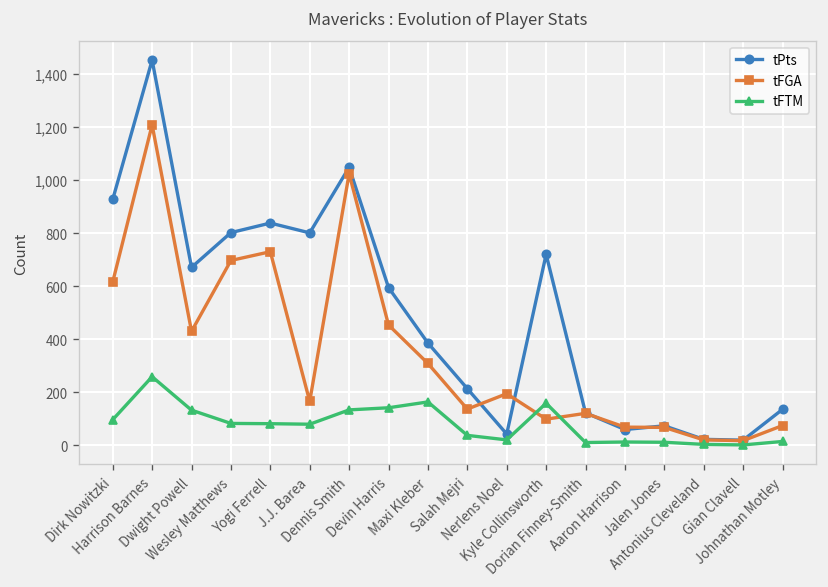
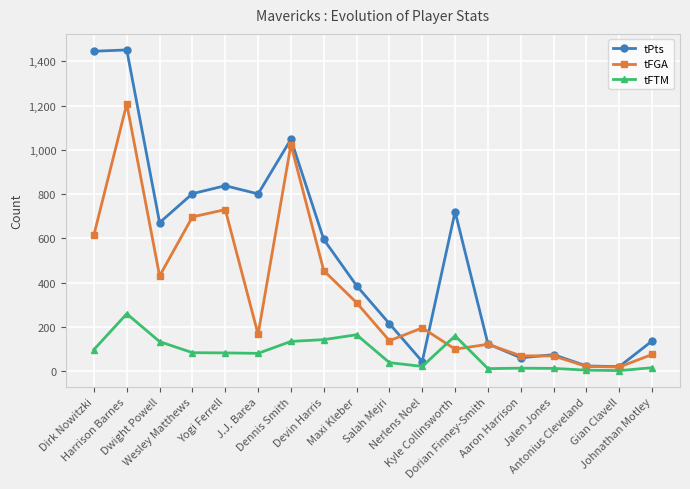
tPts, Dirk Nowitzki: 930 -> 1,450
